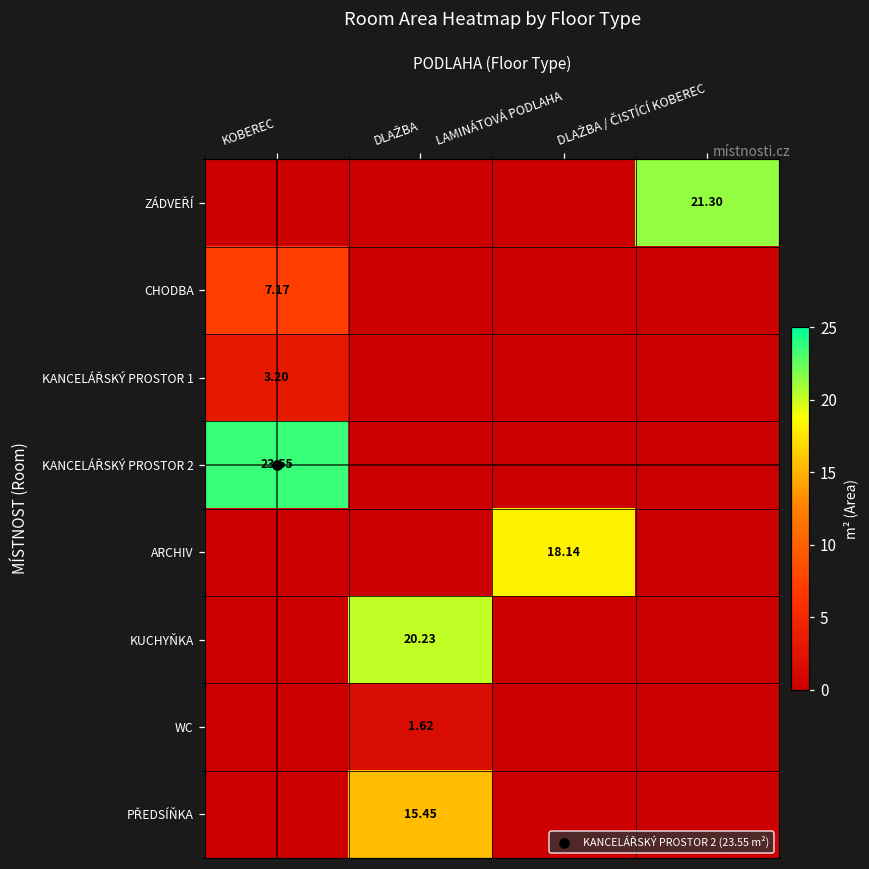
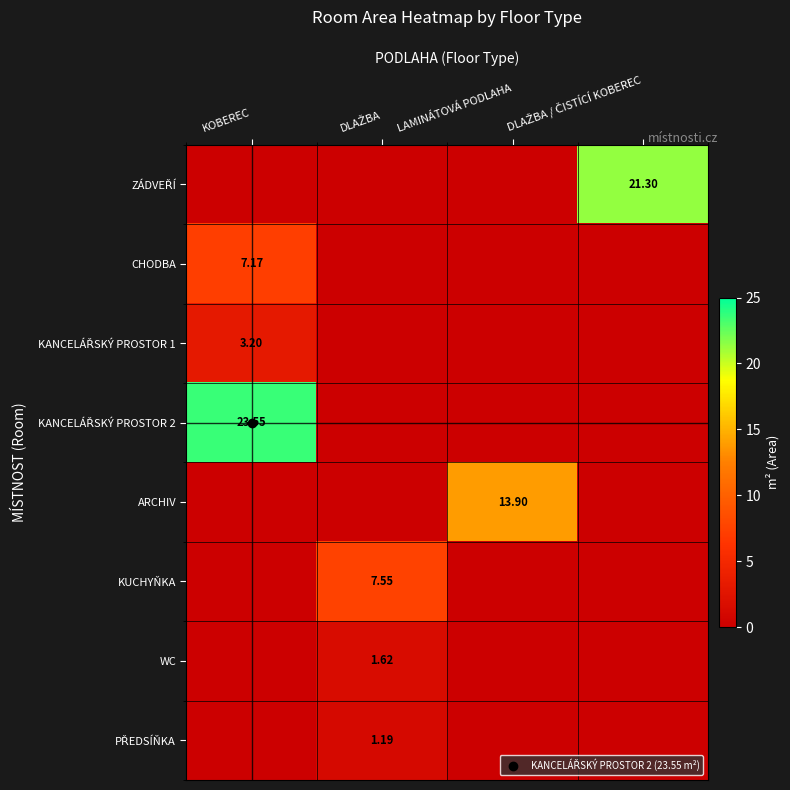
ARCHIV, LAMINÁTOVÁ PODLAHA: 18.14 -> 13.90
KUCHYŇKA, DLAŽBA: 20.23 -> 7.55
PŘEDSÍŇKA, DLAŽBA: 15.45 -> 1.19
